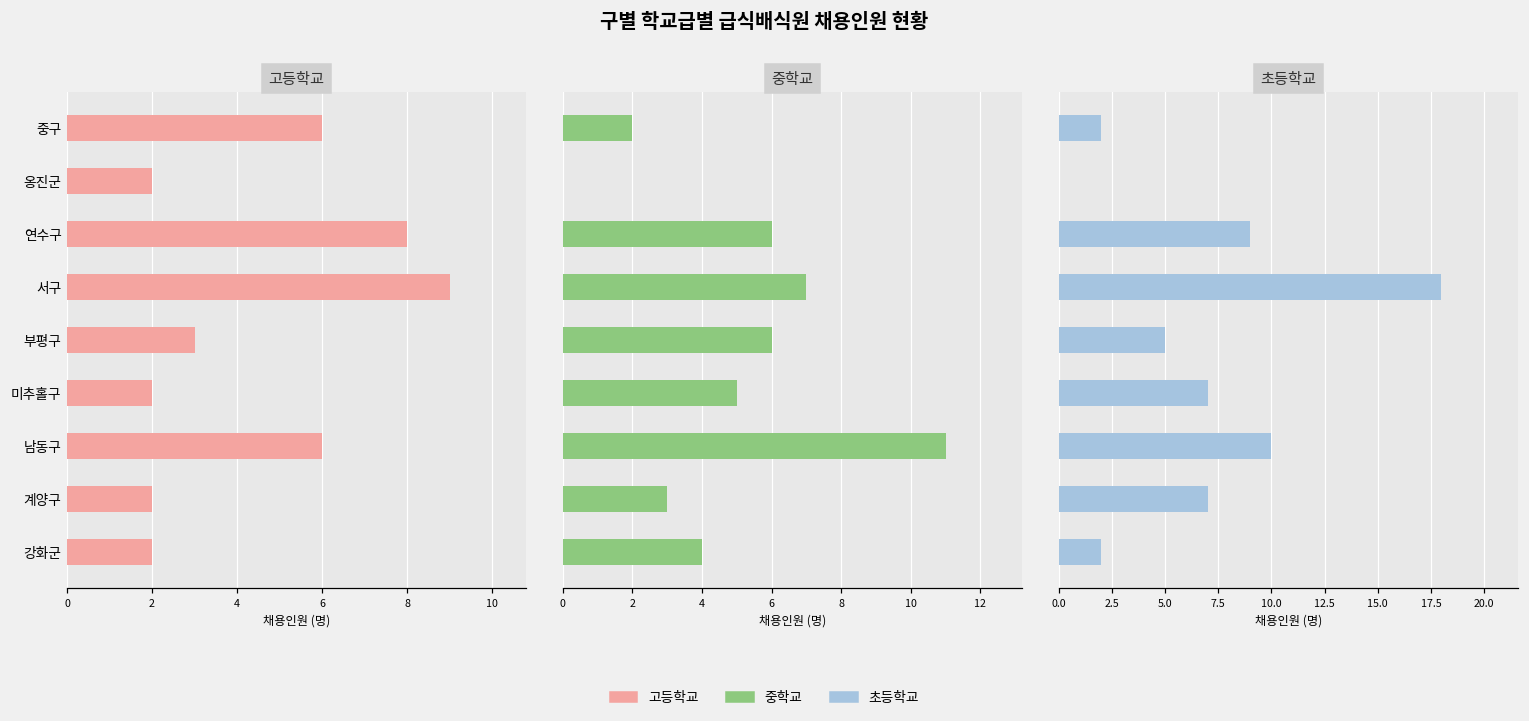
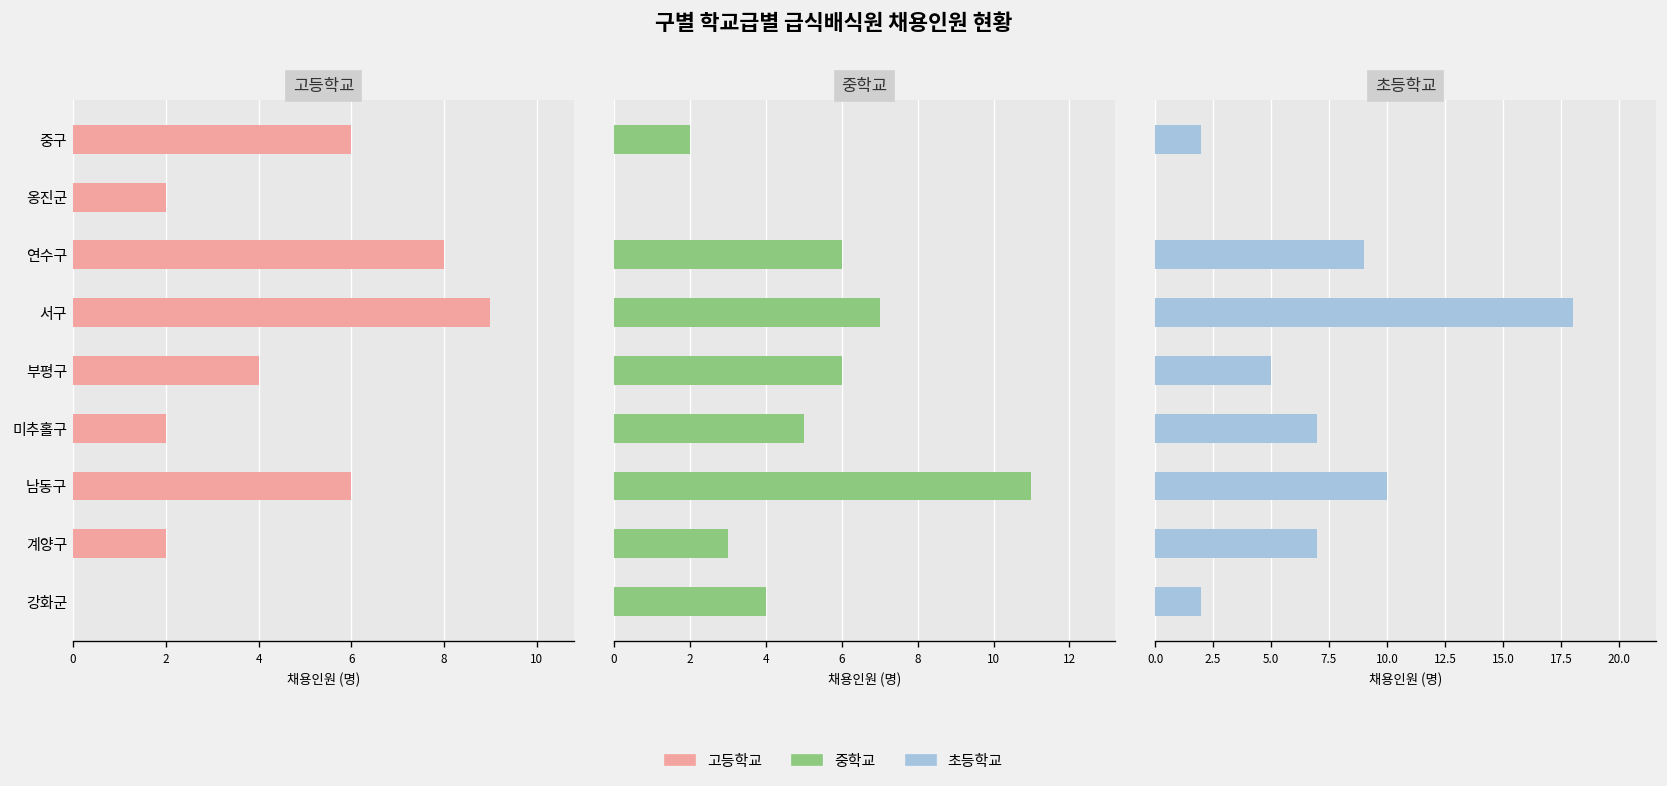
고등학교, 부평구: 3 -> 4
고등학교, 강화군: 2 -> 0
